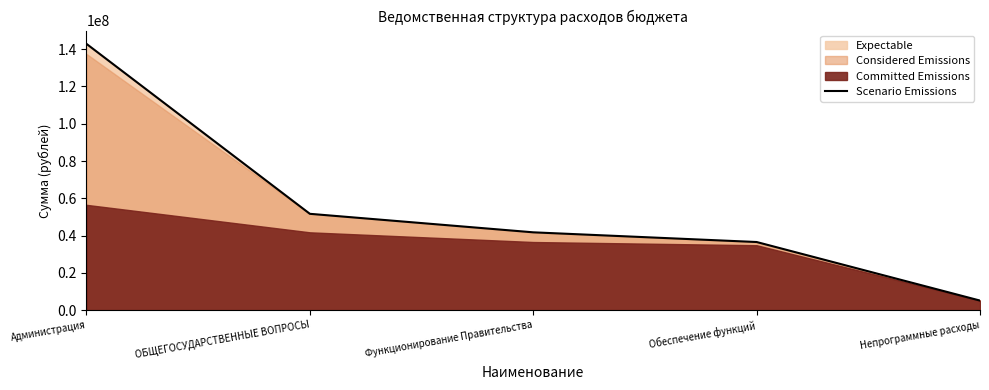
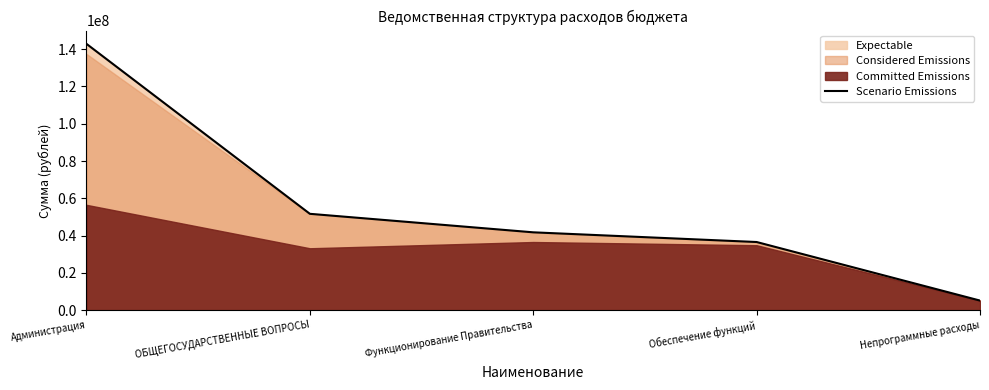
Committed Emissions, ОБЩЕГОСУДАРСТВЕННЫЕ ВОПРОСЫ: 42000000 -> 33000000
